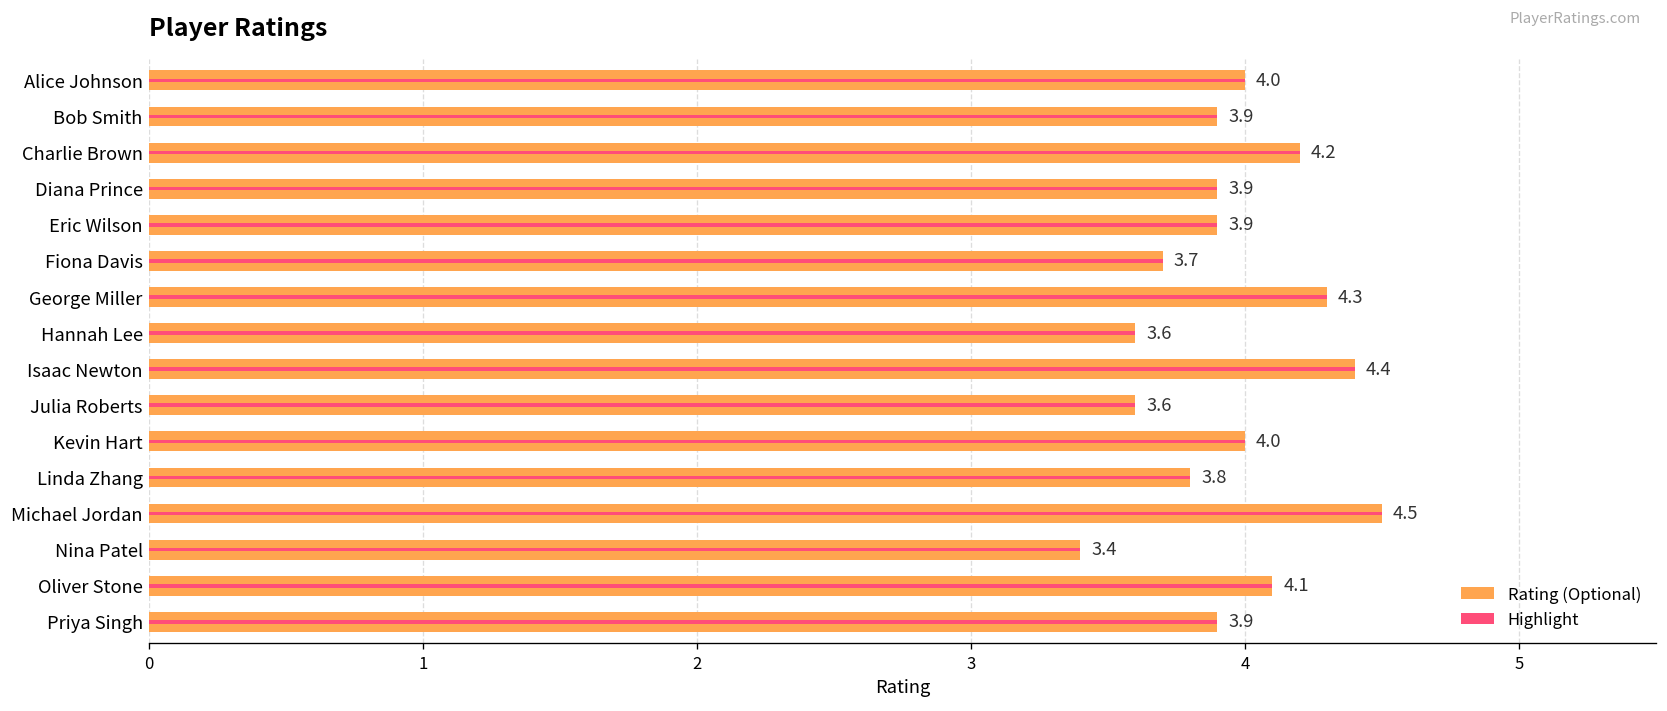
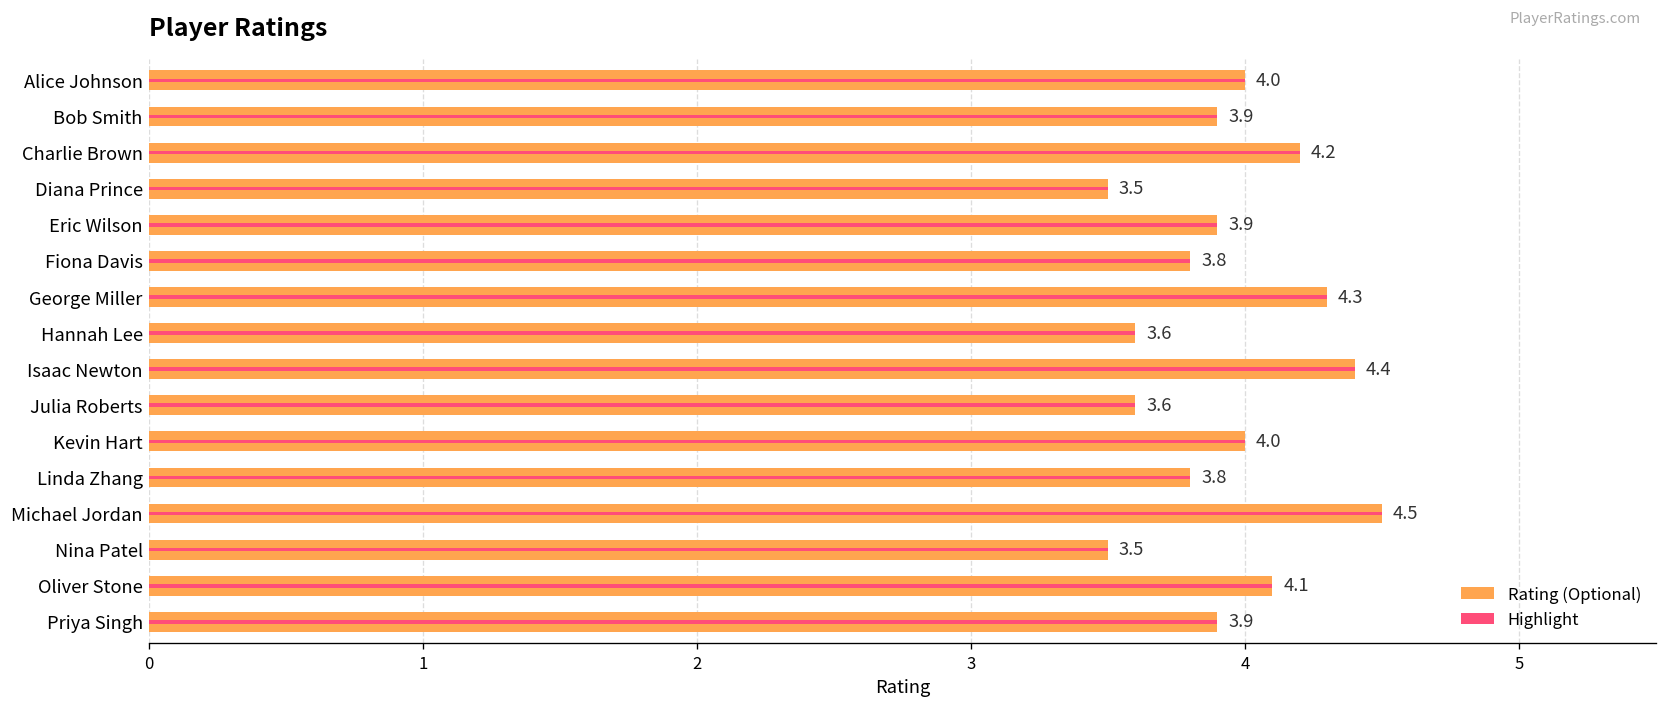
Rating (Optional), Diana Prince: 3.9 -> 3.5
Rating (Optional), Fiona Davis: 3.7 -> 3.8
Rating (Optional), Nina Patel: 3.4 -> 3.5
